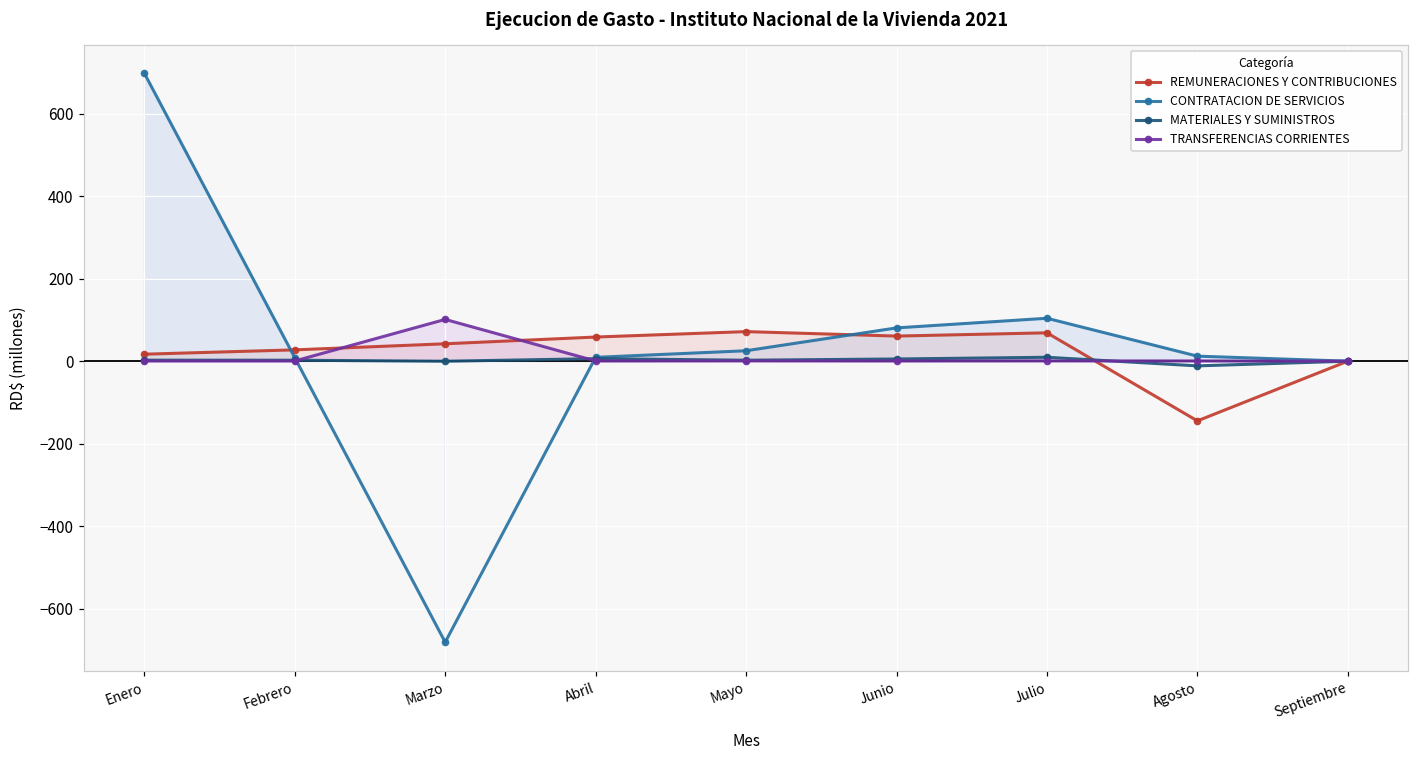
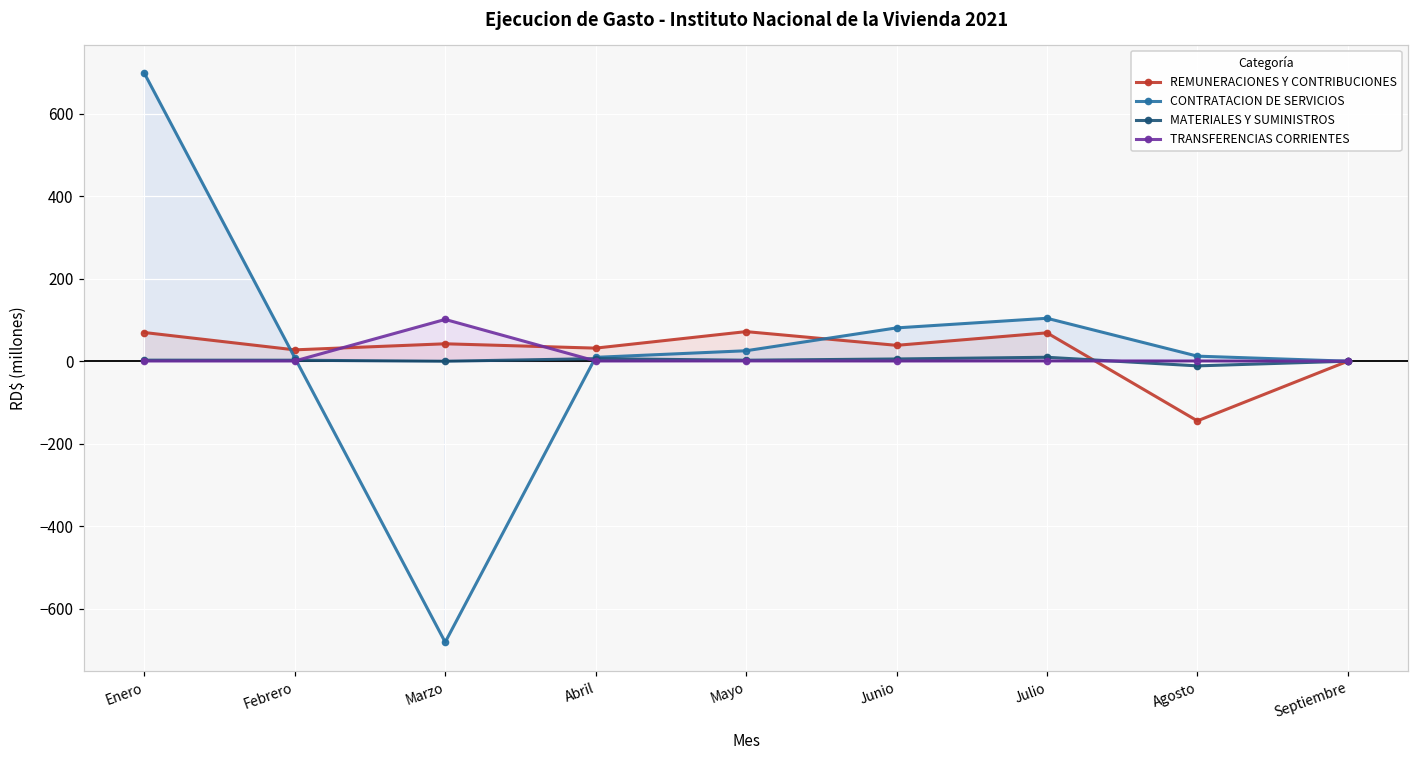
REMUNERACIONES Y CONTRIBUCIONES, Enero: 20 -> 70
REMUNERACIONES Y CONTRIBUCIONES, Abril: 60 -> 30
REMUNERACIONES Y CONTRIBUCIONES, Junio: 60 -> 40
